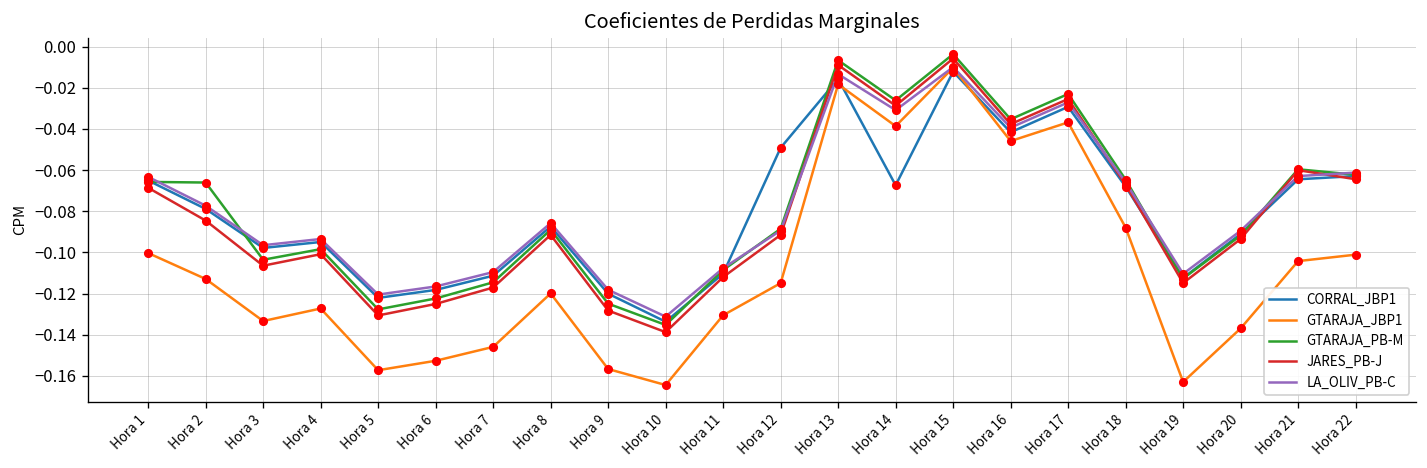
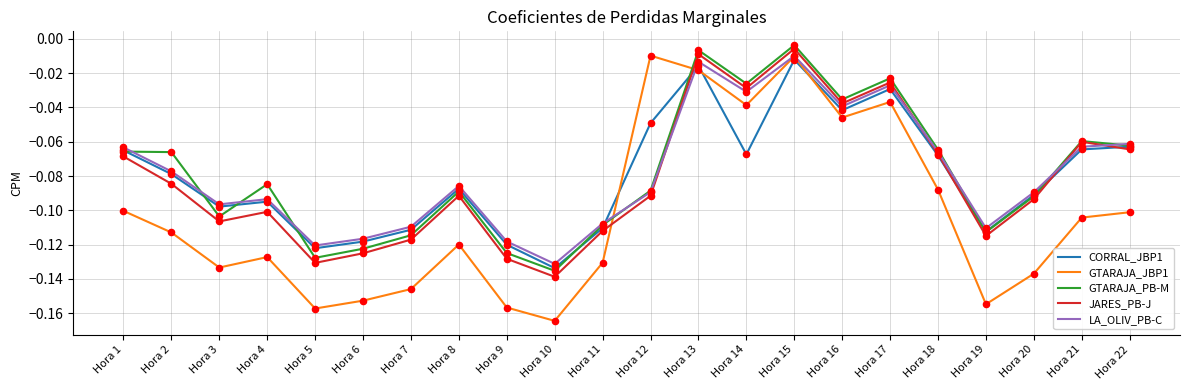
GTARAJA_PB-M, Hora 4: -0.098 -> -0.085
GTARAJA_JBP1, Hora 12: -0.115 -> -0.010
GTARAJA_JBP1, Hora 19: -0.163 -> -0.155
